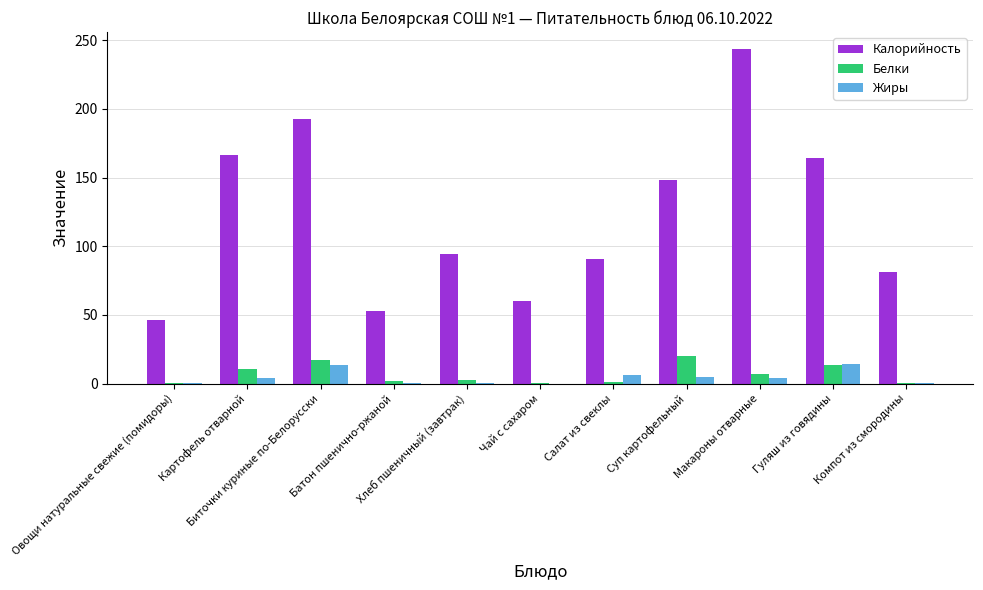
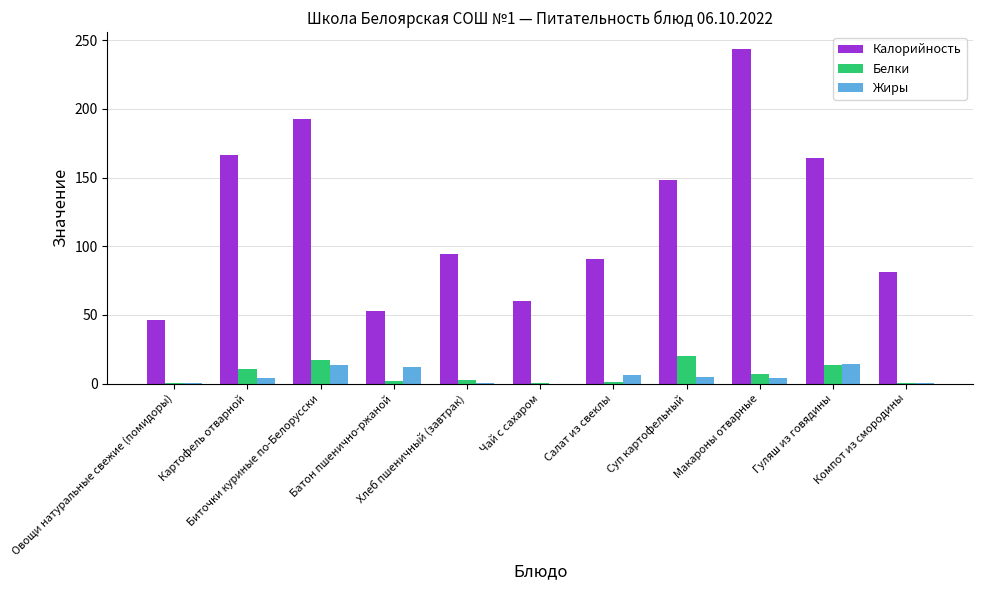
Жиры, Батон пшенично-ржаной: 1 -> 12
